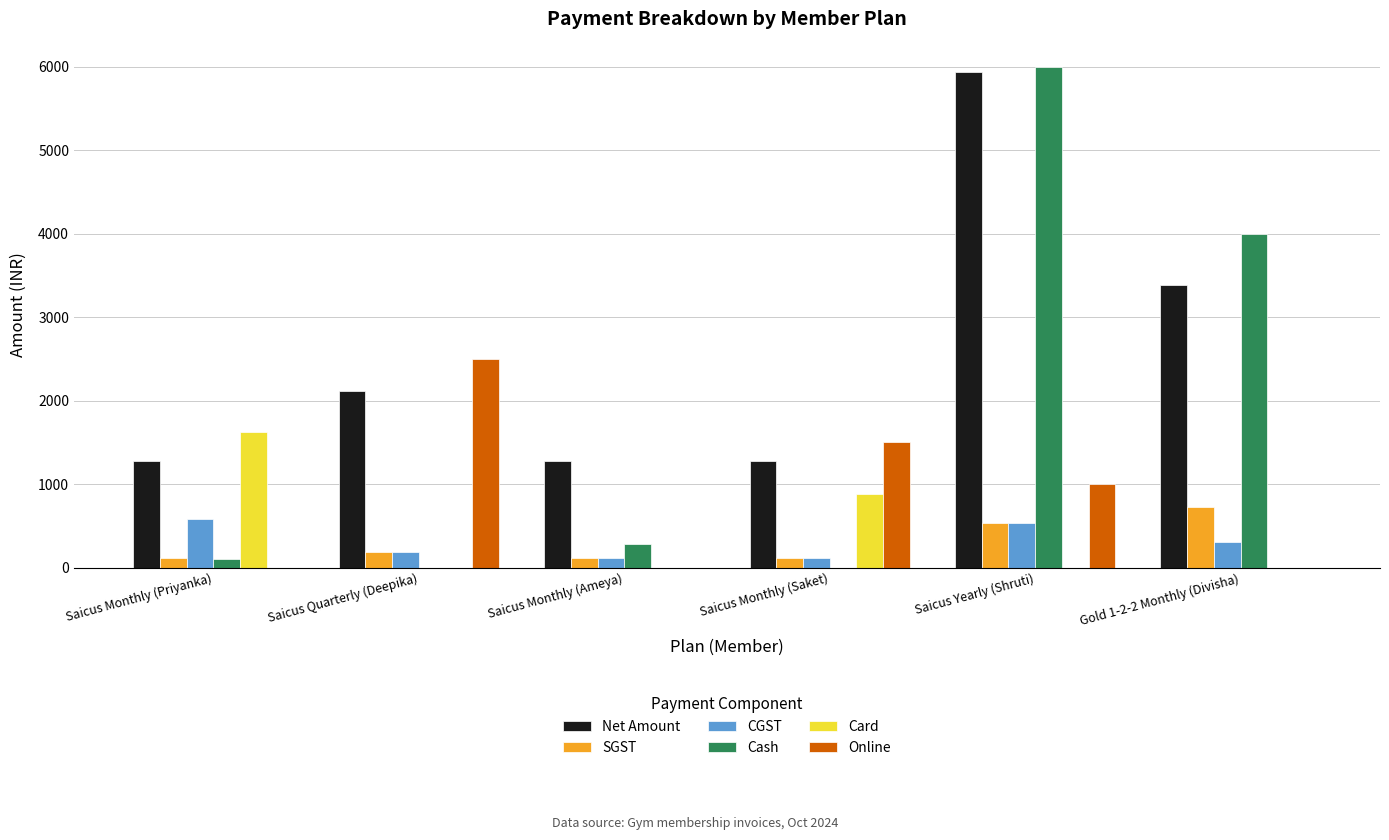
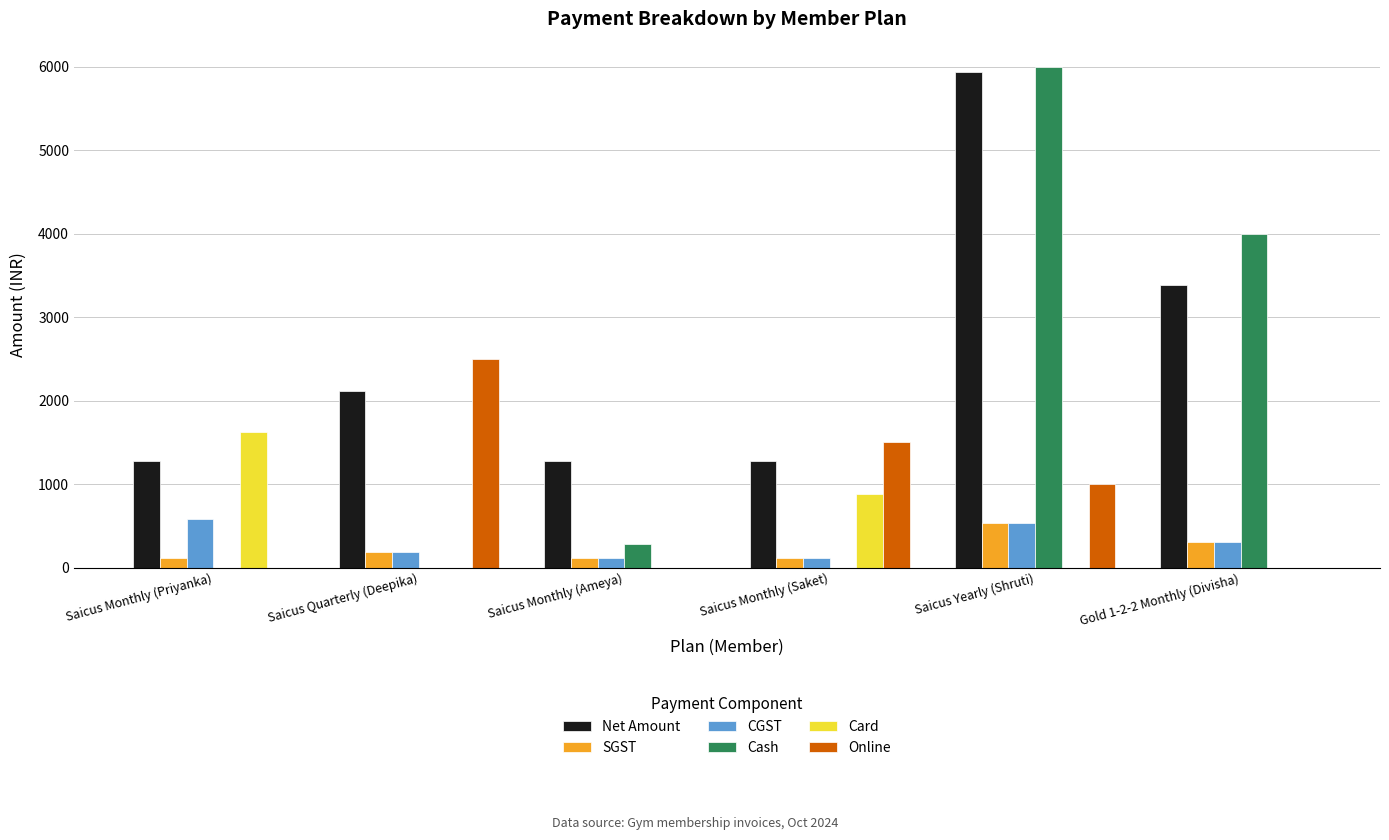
Cash, Saicus Monthly (Priyanka): 100 -> 0
SGST, Gold 1-2-2 Monthly (Divisha): 700 -> 300
